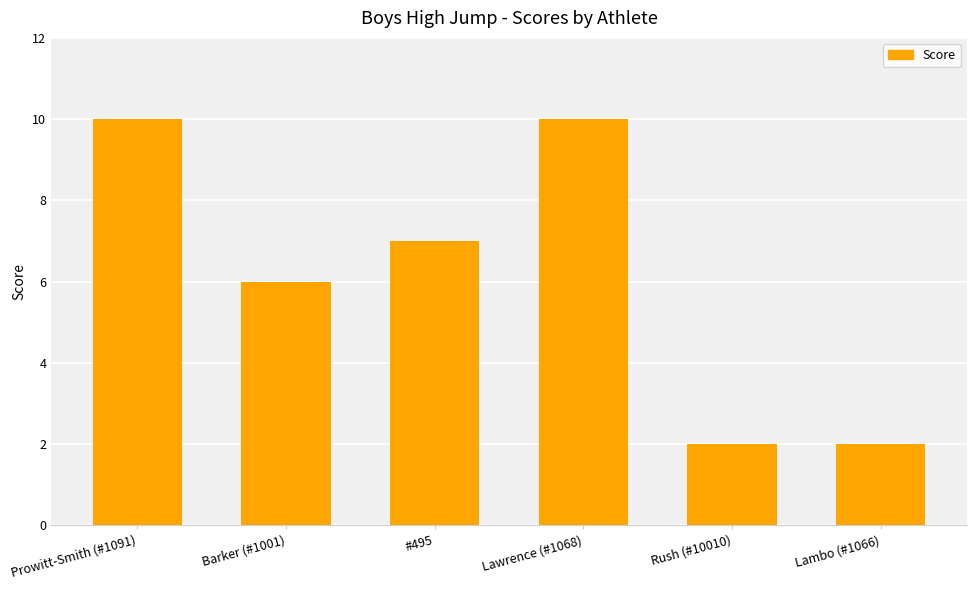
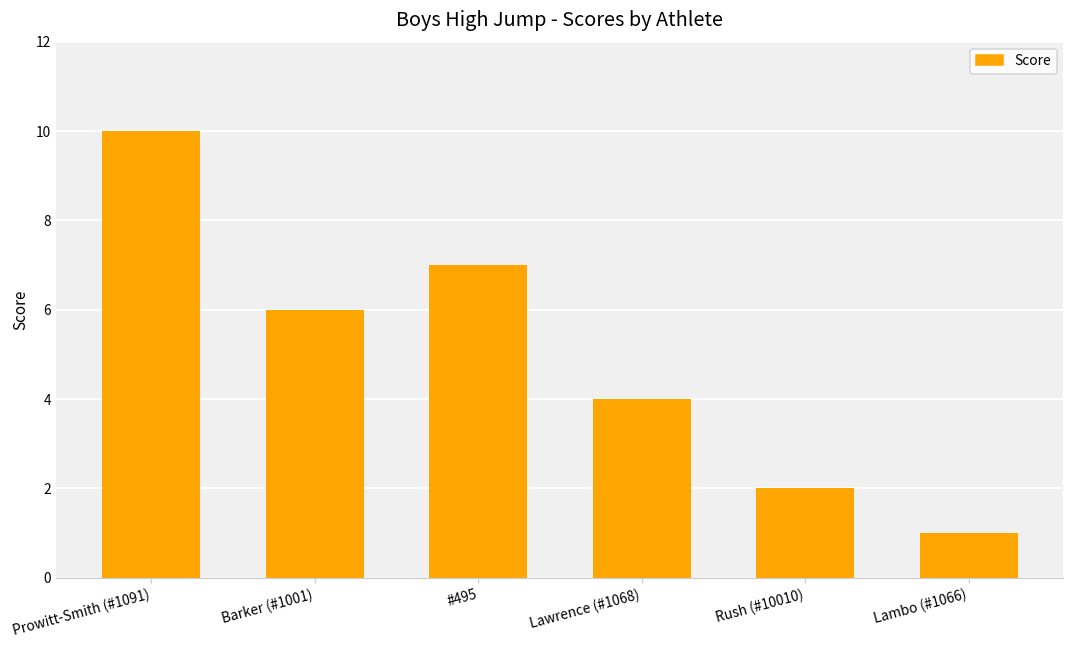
Lawrence (#1068): 10 -> 4
Lambo (#1066): 2 -> 1
